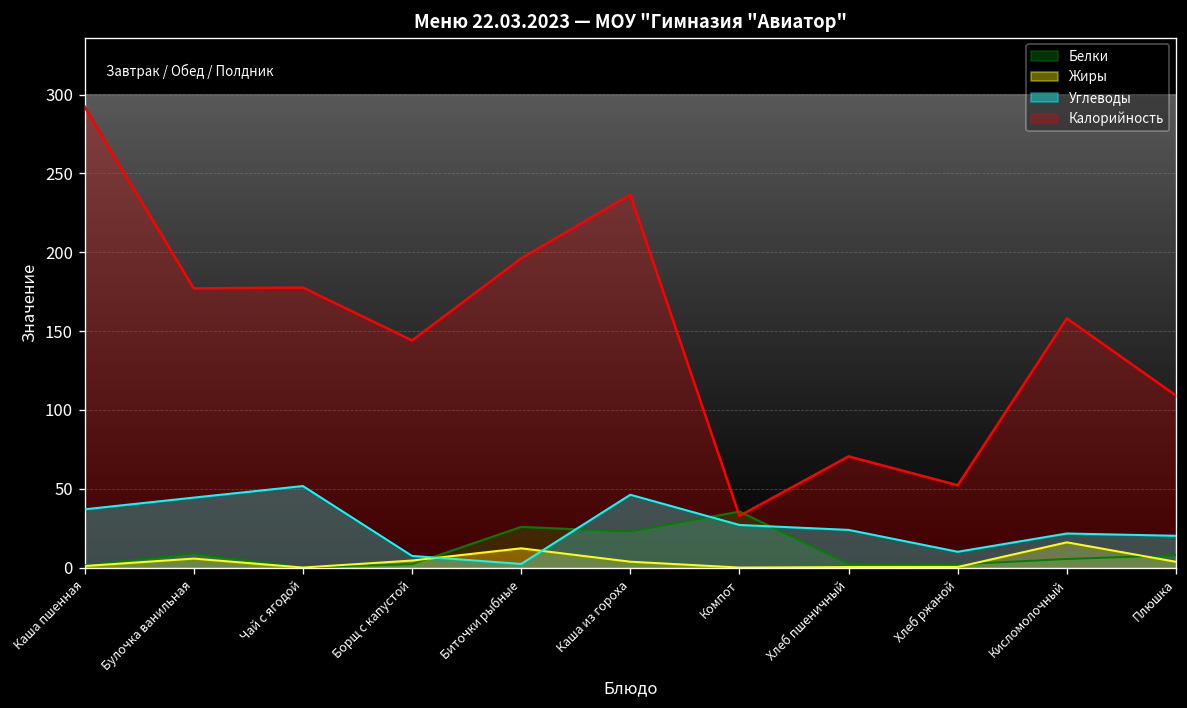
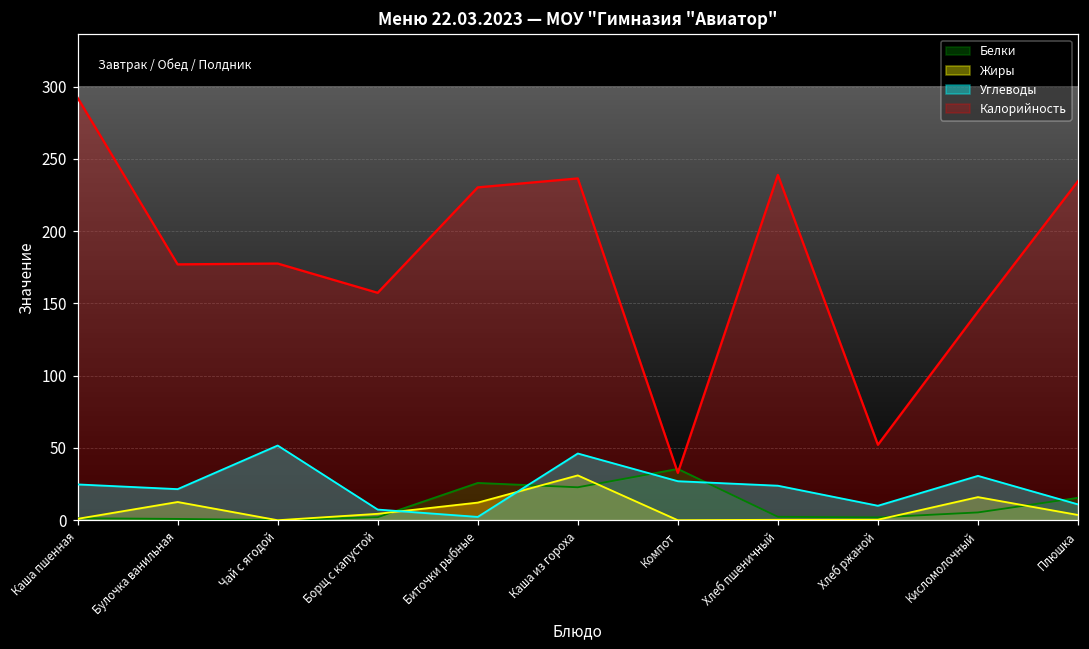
Углеводы, Каша пшенная: 37 -> 25
Белки, Булочка ванильная: 9 -> 1
Жиры, Булочка ванильная: 6 -> 13
Углеводы, Булочка ванильная: 44 -> 22
Калорийность, Борщ с капустой: 144 -> 157
Калорийность, Биточки рыбные: 196 -> 230
Жиры, Каша из гороха: 4 -> 31
Калорийность, Хлеб пшеничный: 71 -> 239
Углеводы, Кисломолочный: 22 -> 31
Калорийность, Кисломолочный: 158 -> 144
Белки, Плюшка: 8 -> 16
Углеводы, Плюшка: 20 -> 11
Калорийность, Плюшка: 109 -> 235
